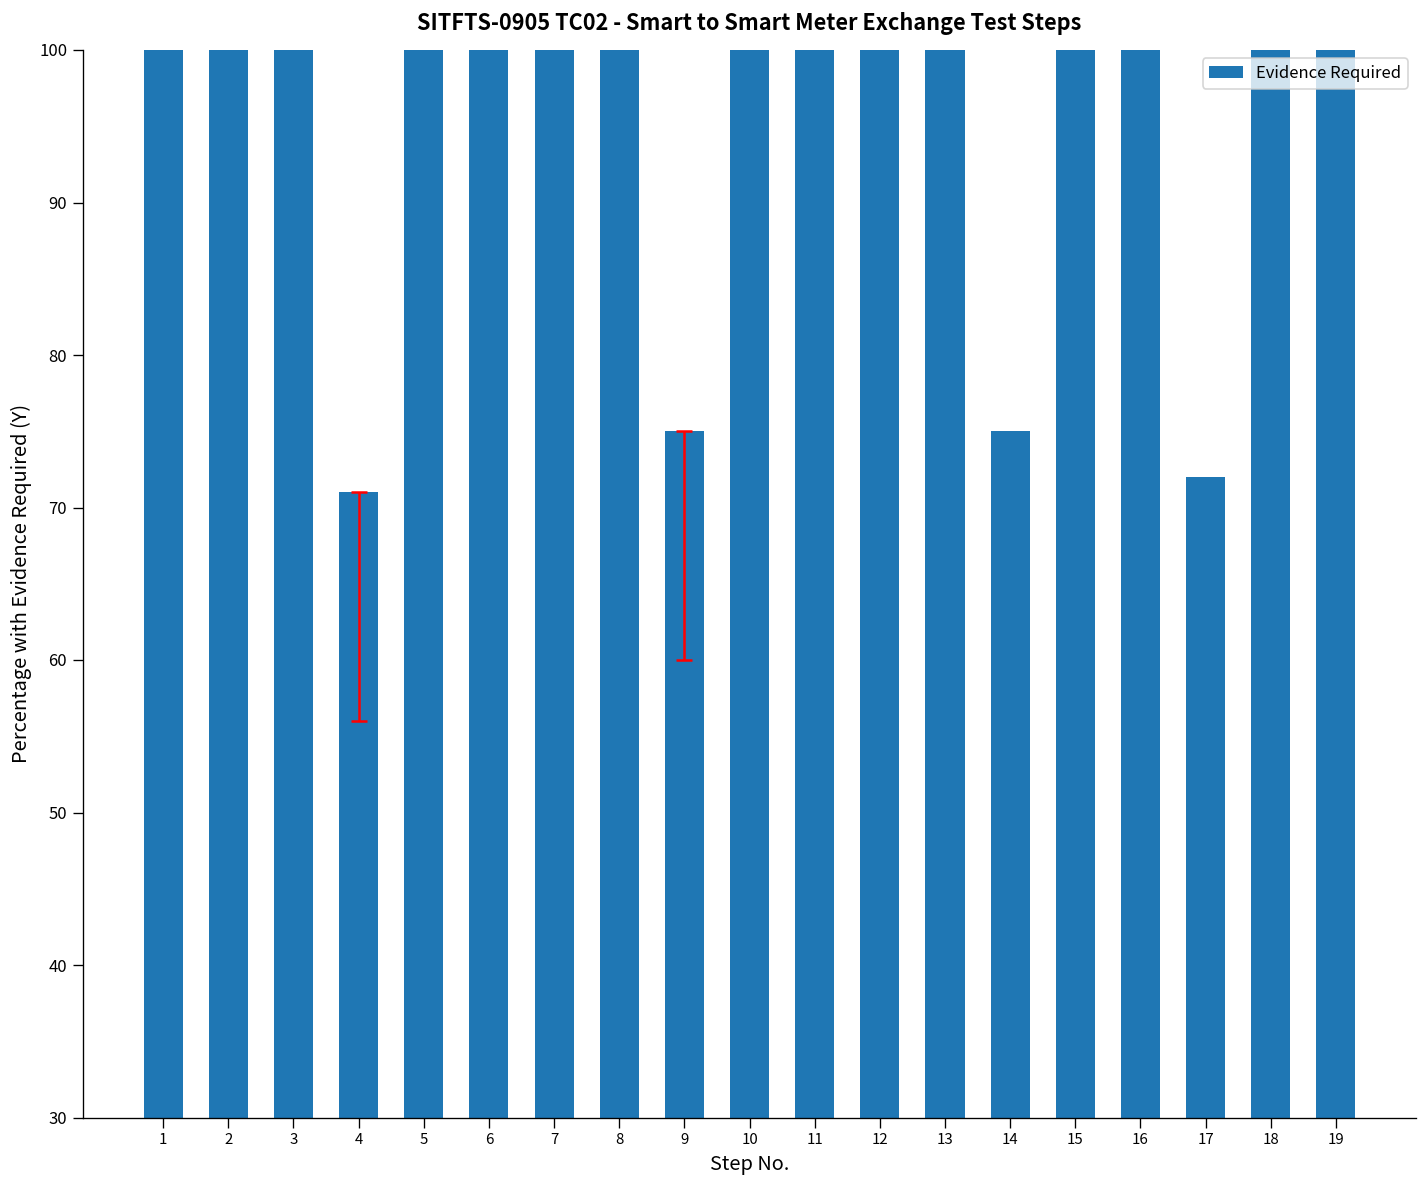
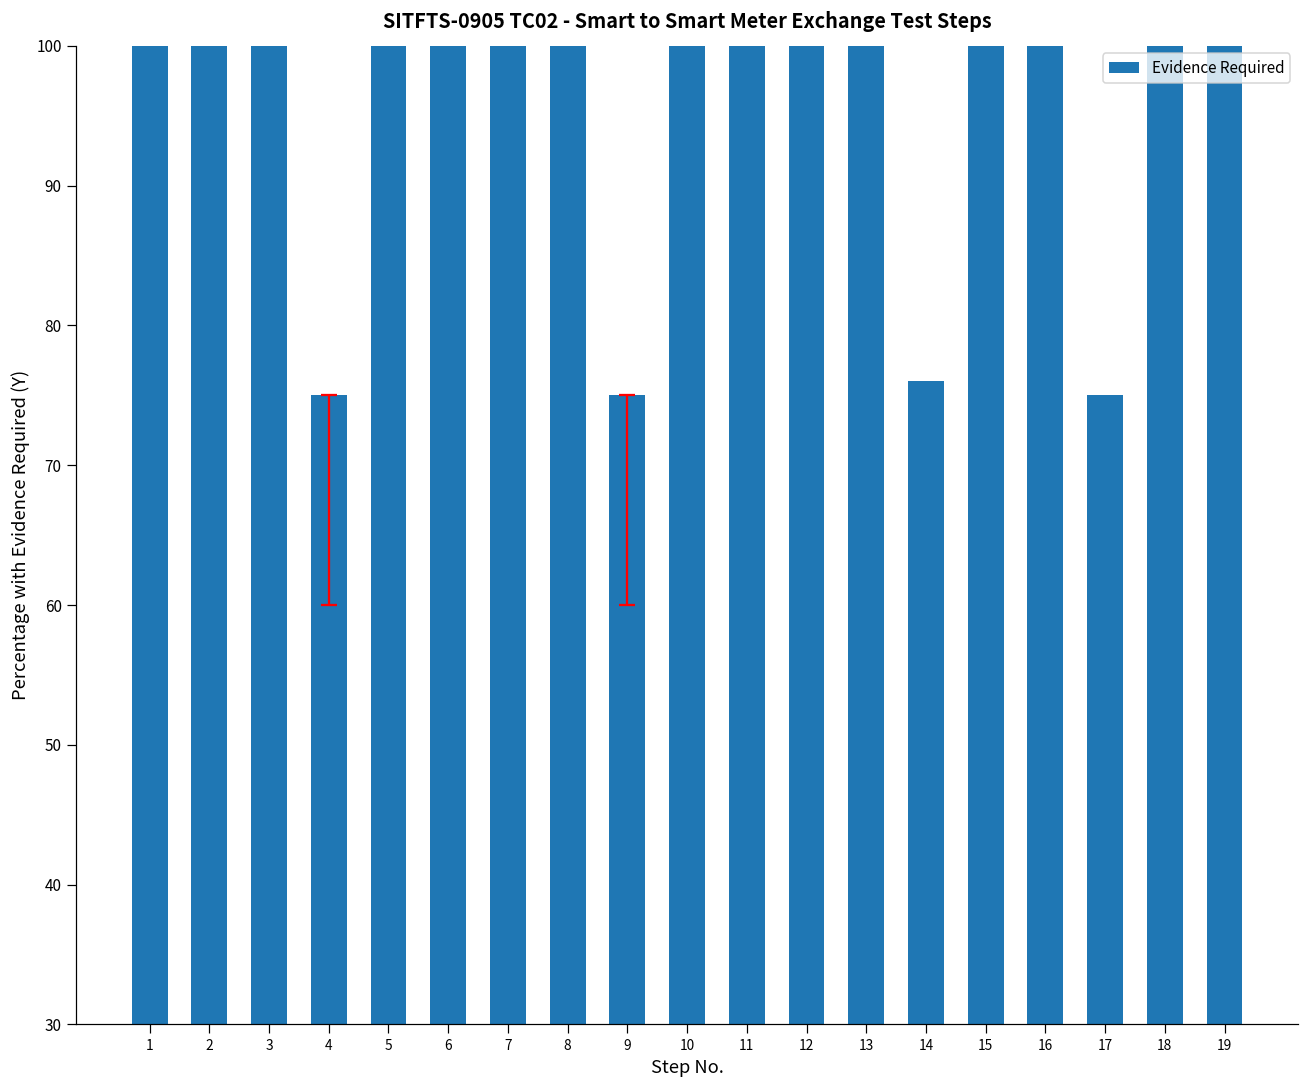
Evidence Required, 4: 71 -> 75
Evidence Required, 14: 75 -> 76
Evidence Required, 17: 72 -> 75
